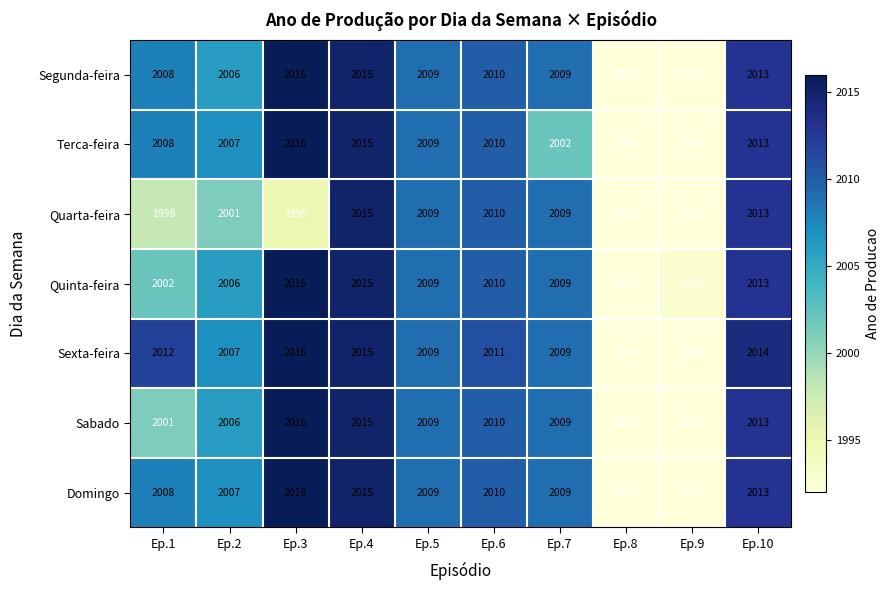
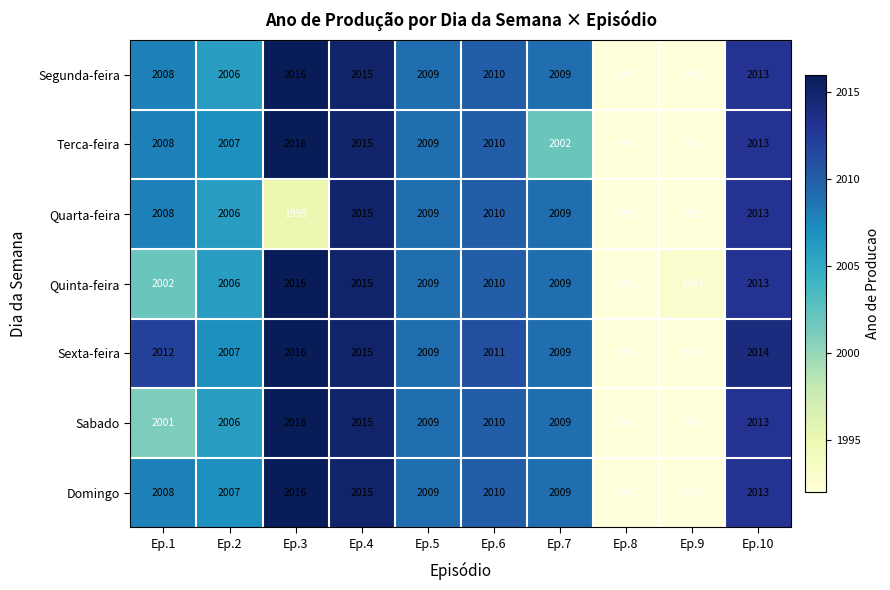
Quarta-feira, Ep.1: 1998 -> 2008
Quarta-feira, Ep.2: 2001 -> 2006
